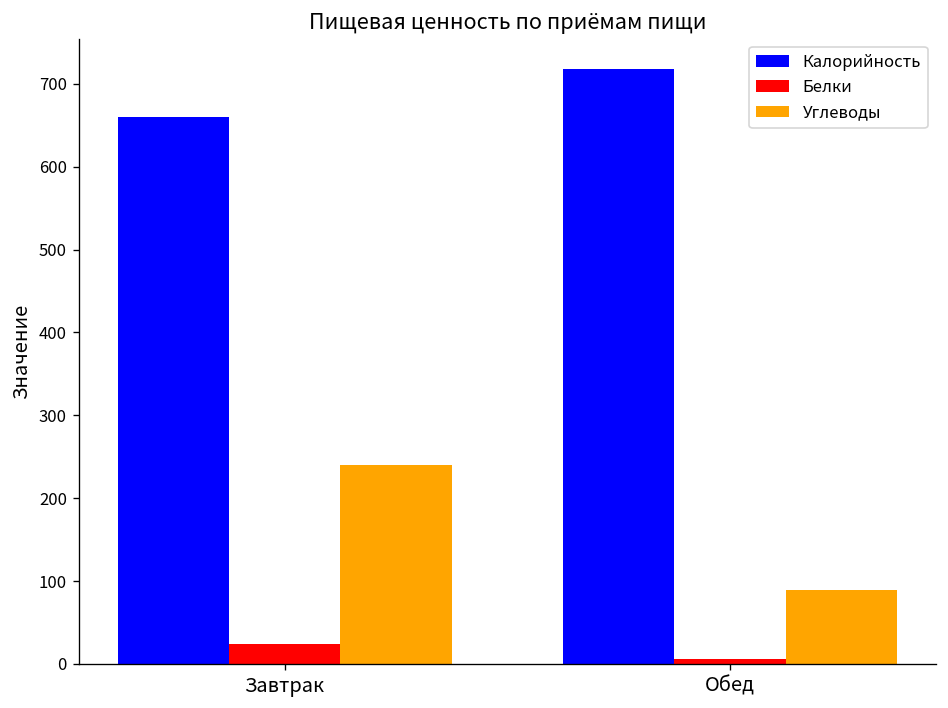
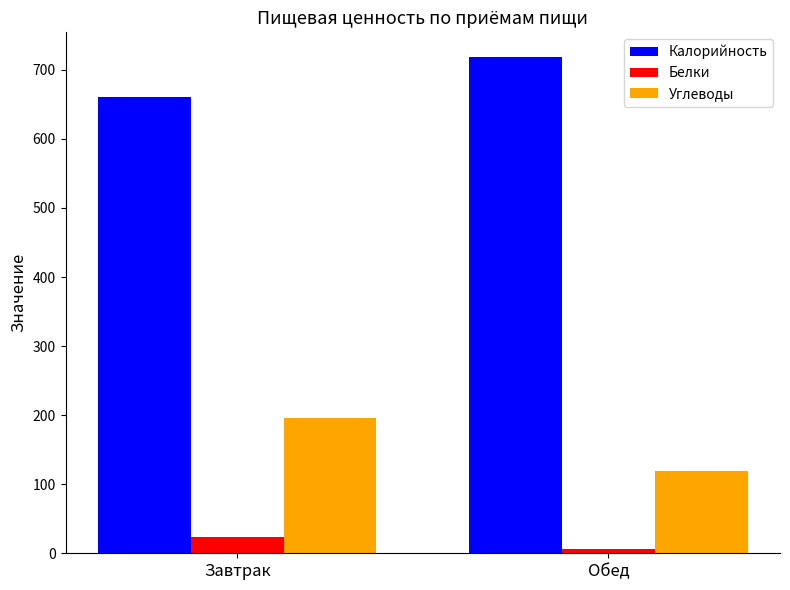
Углеводы, Завтрак: 240 -> 200
Углеводы, Обед: 90 -> 120
